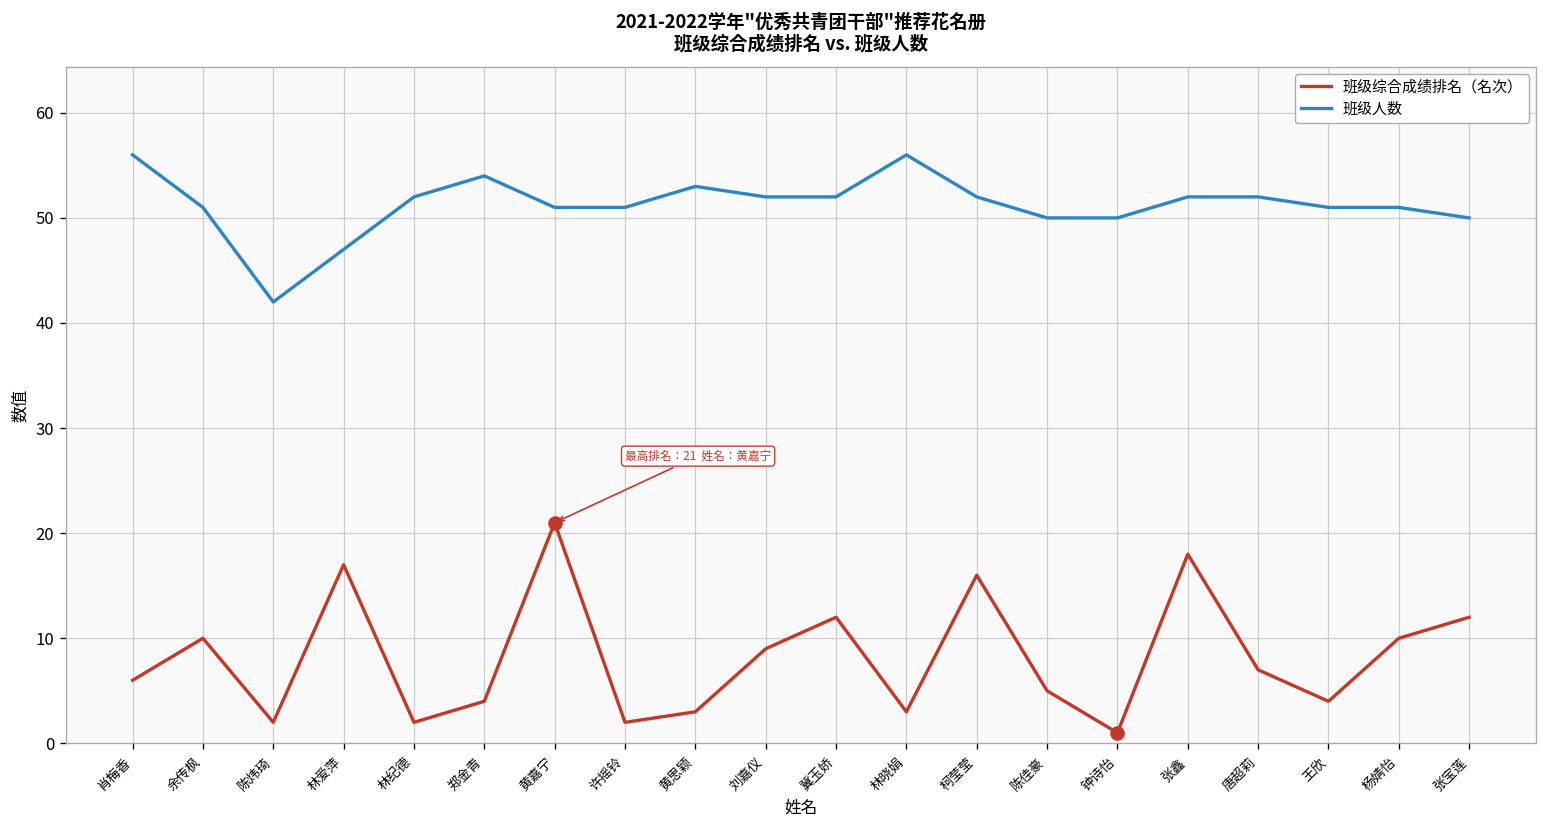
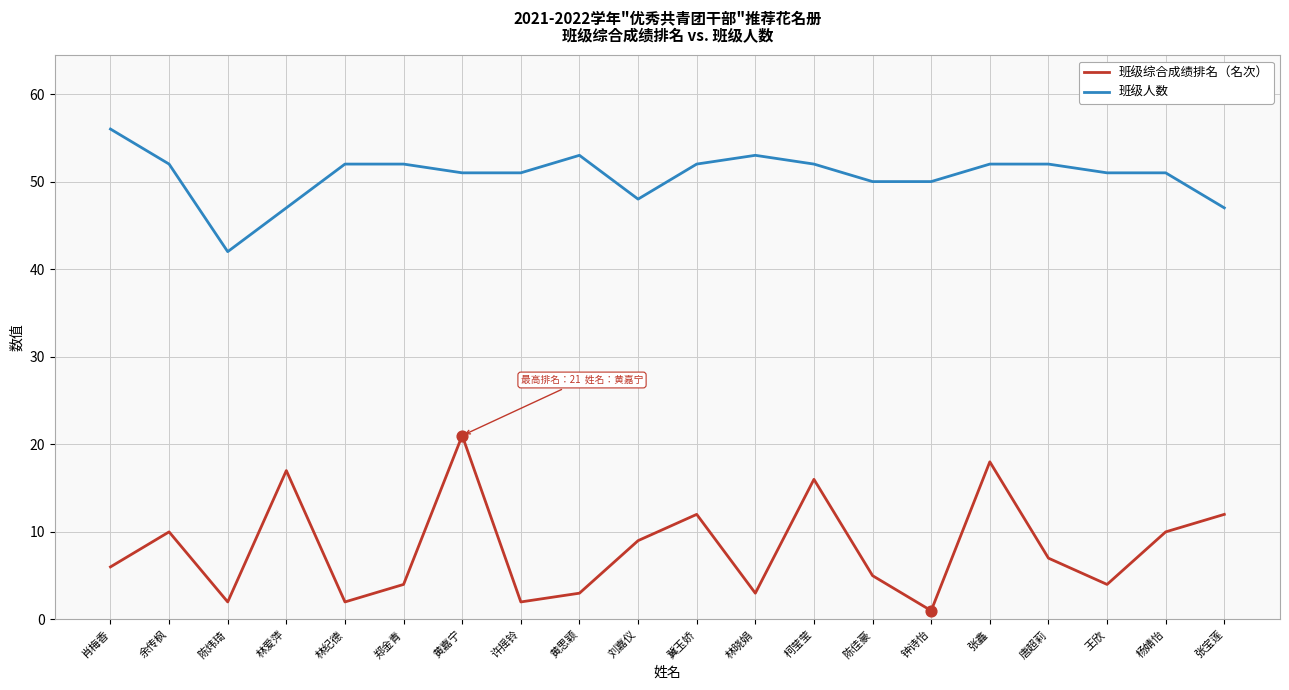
班级人数, 余传枫: 51 -> 52
班级人数, 郑金青: 54 -> 52
班级人数, 刘嘉仪: 52 -> 48
班级人数, 林晓娟: 56 -> 53
班级人数, 张宝莲: 50 -> 47
